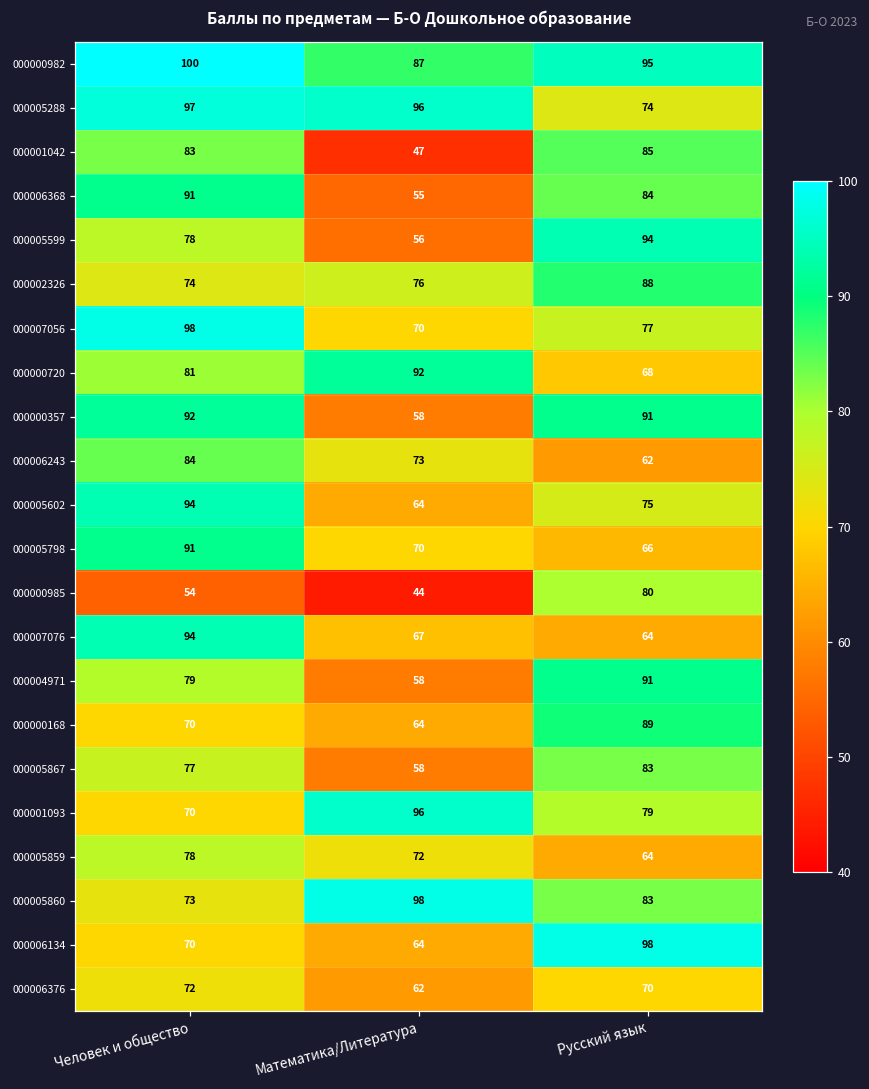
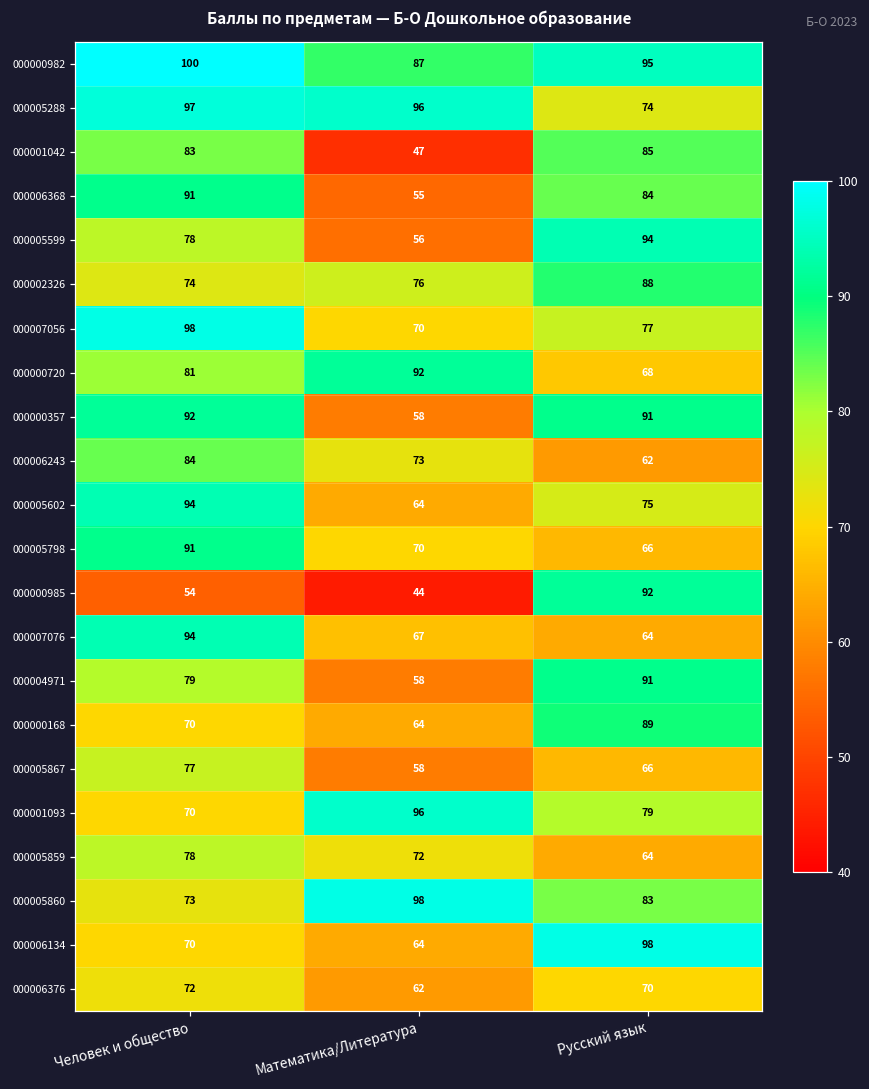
000000985, Русский язык: 80 -> 92
000005867, Русский язык: 83 -> 66
